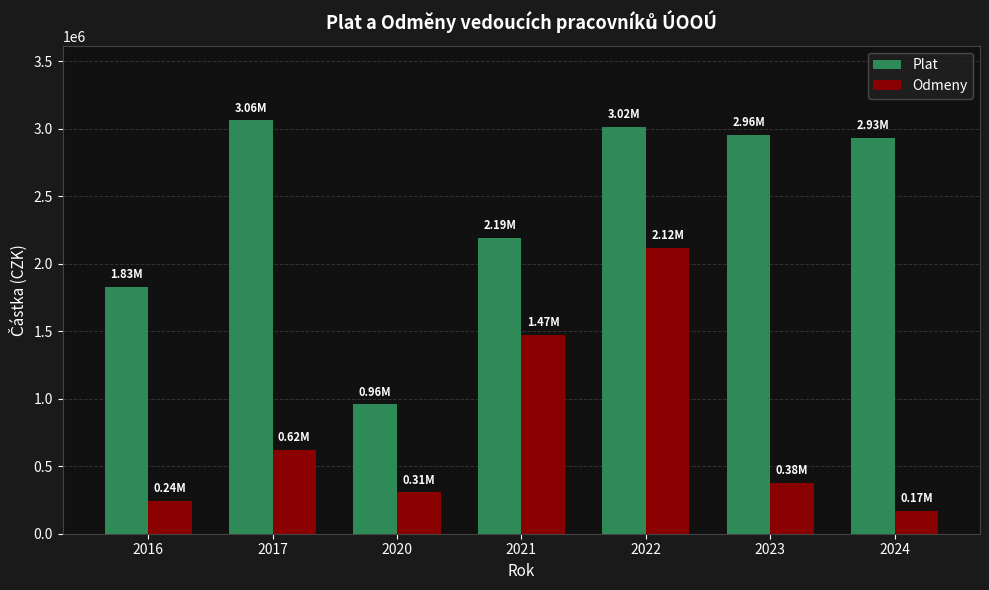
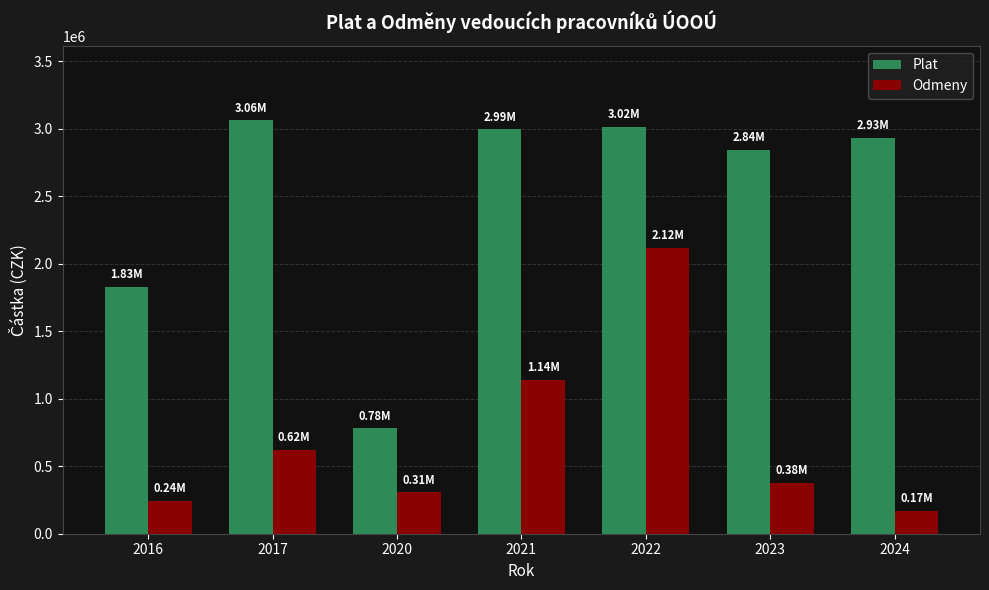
Plat, 2020: 0.96M -> 0.78M
Plat, 2021: 2.19M -> 2.99M
Odmeny, 2021: 1.47M -> 1.14M
Plat, 2023: 2.96M -> 2.84M
